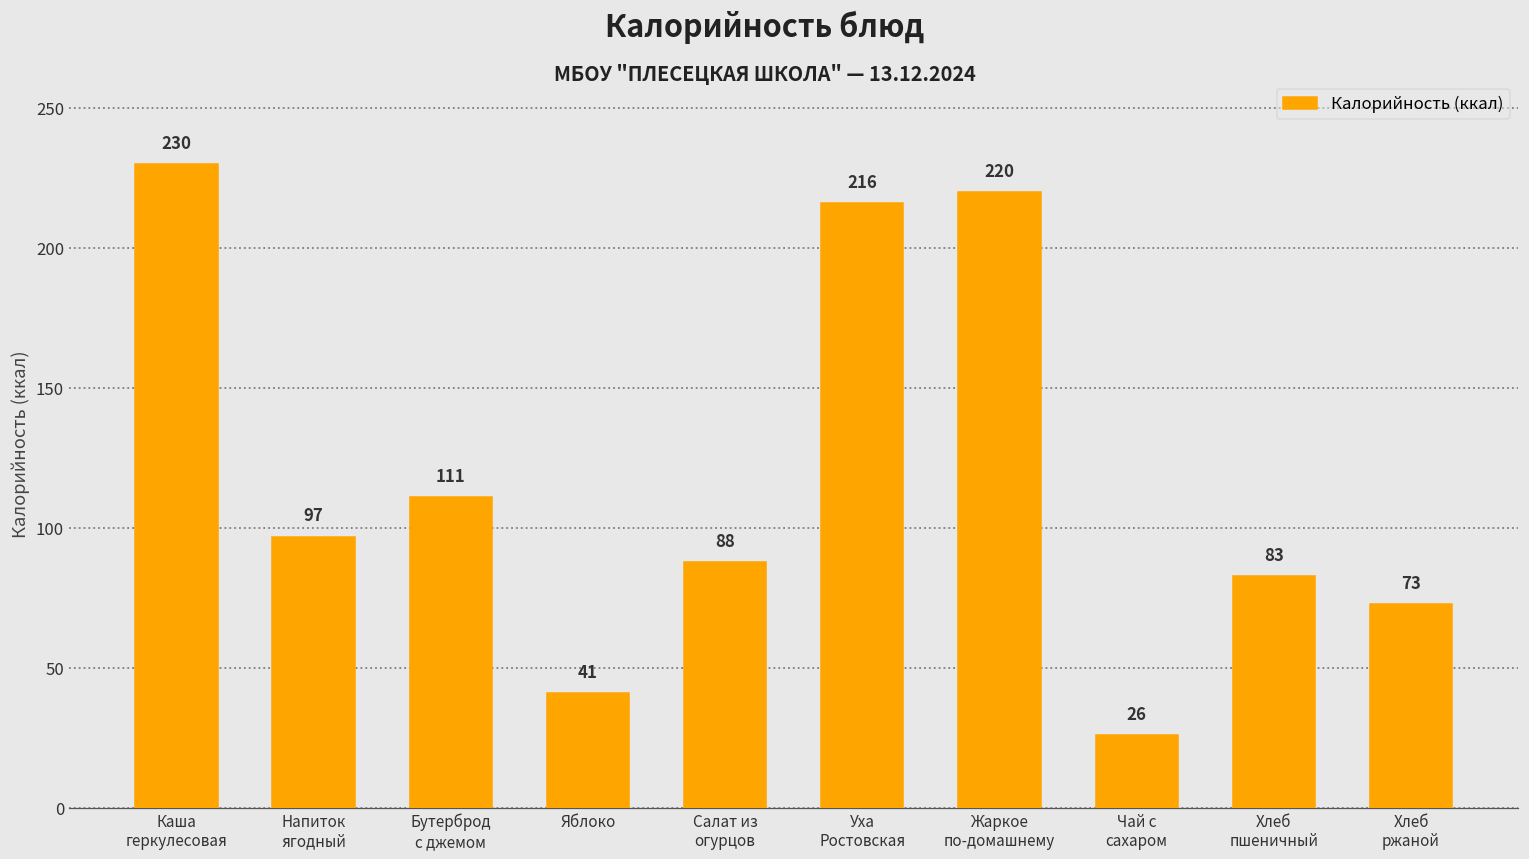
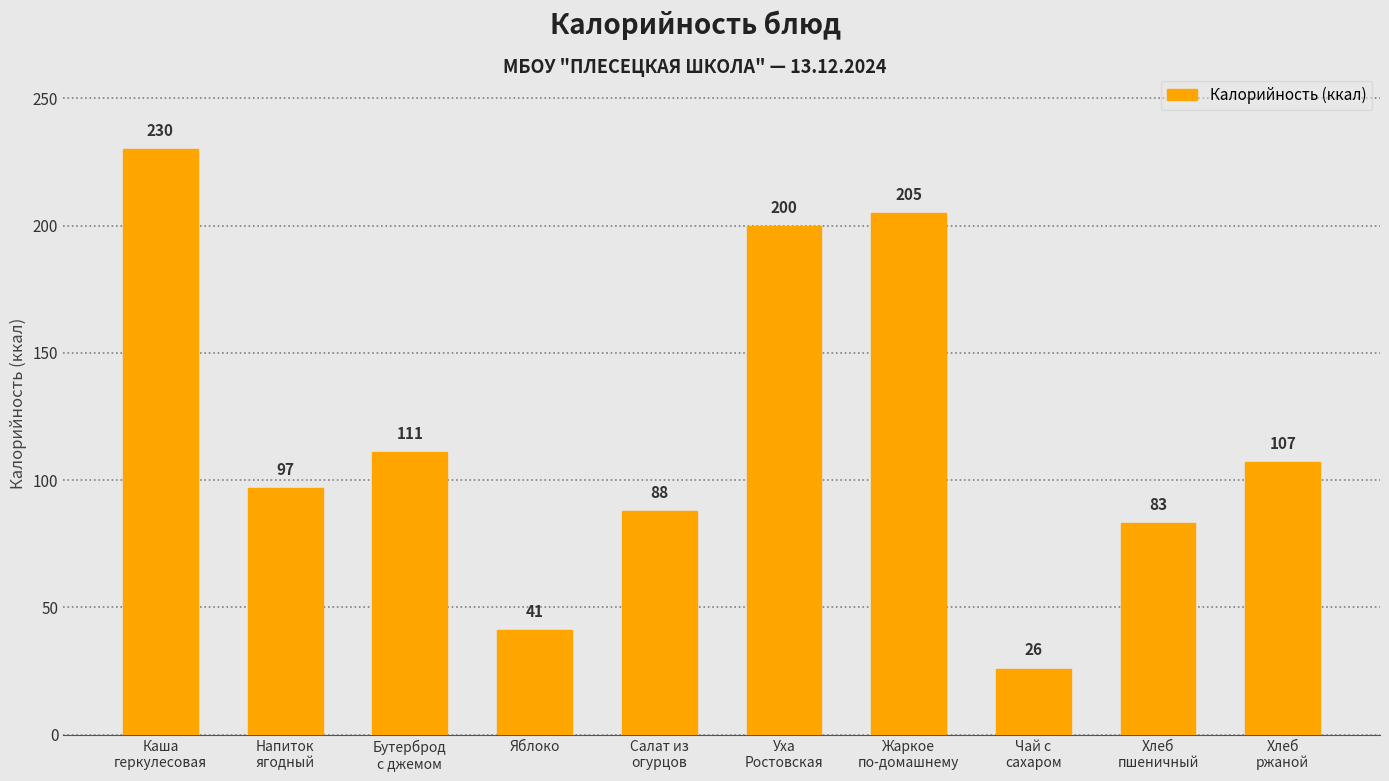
Уха Ростовская: 216 -> 200
Жаркое по-домашнему: 220 -> 205
Хлеб ржаной: 73 -> 107
